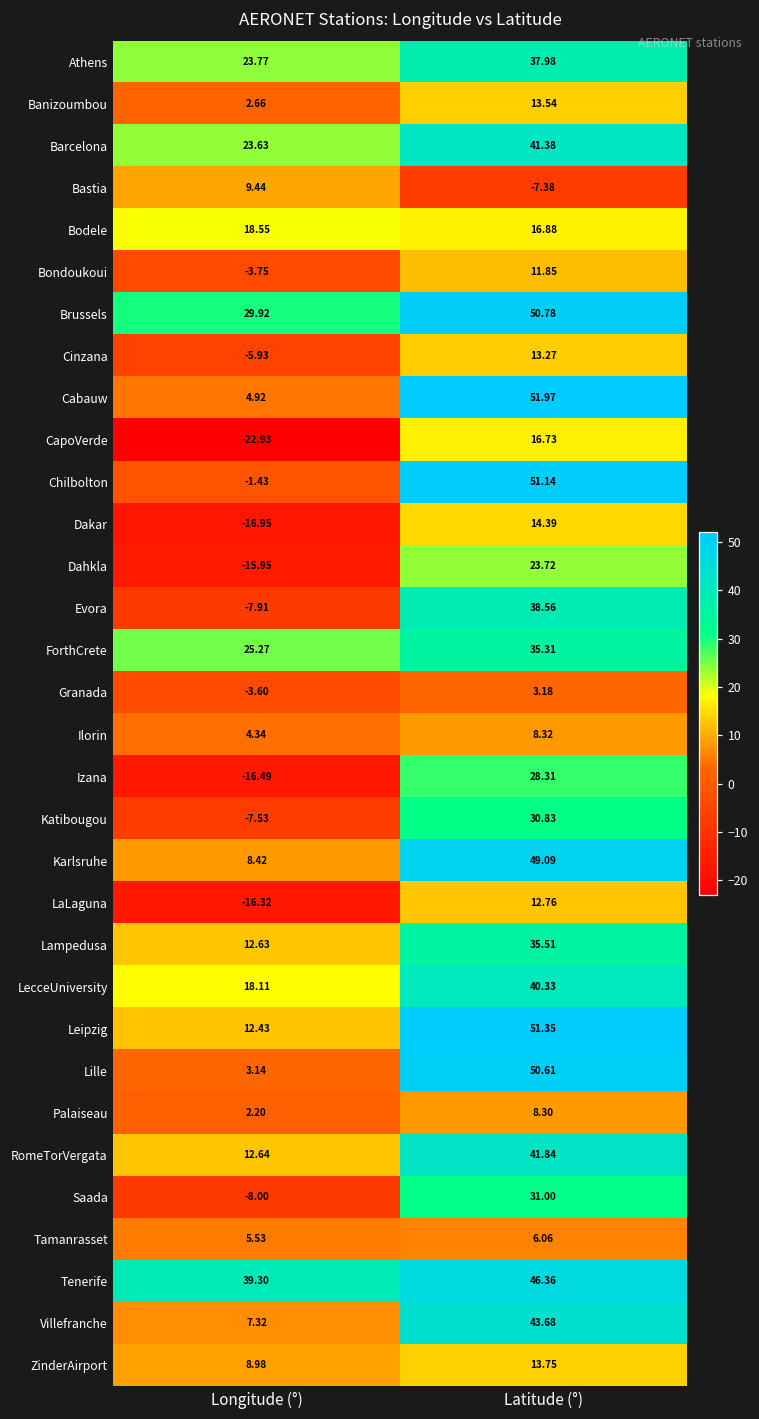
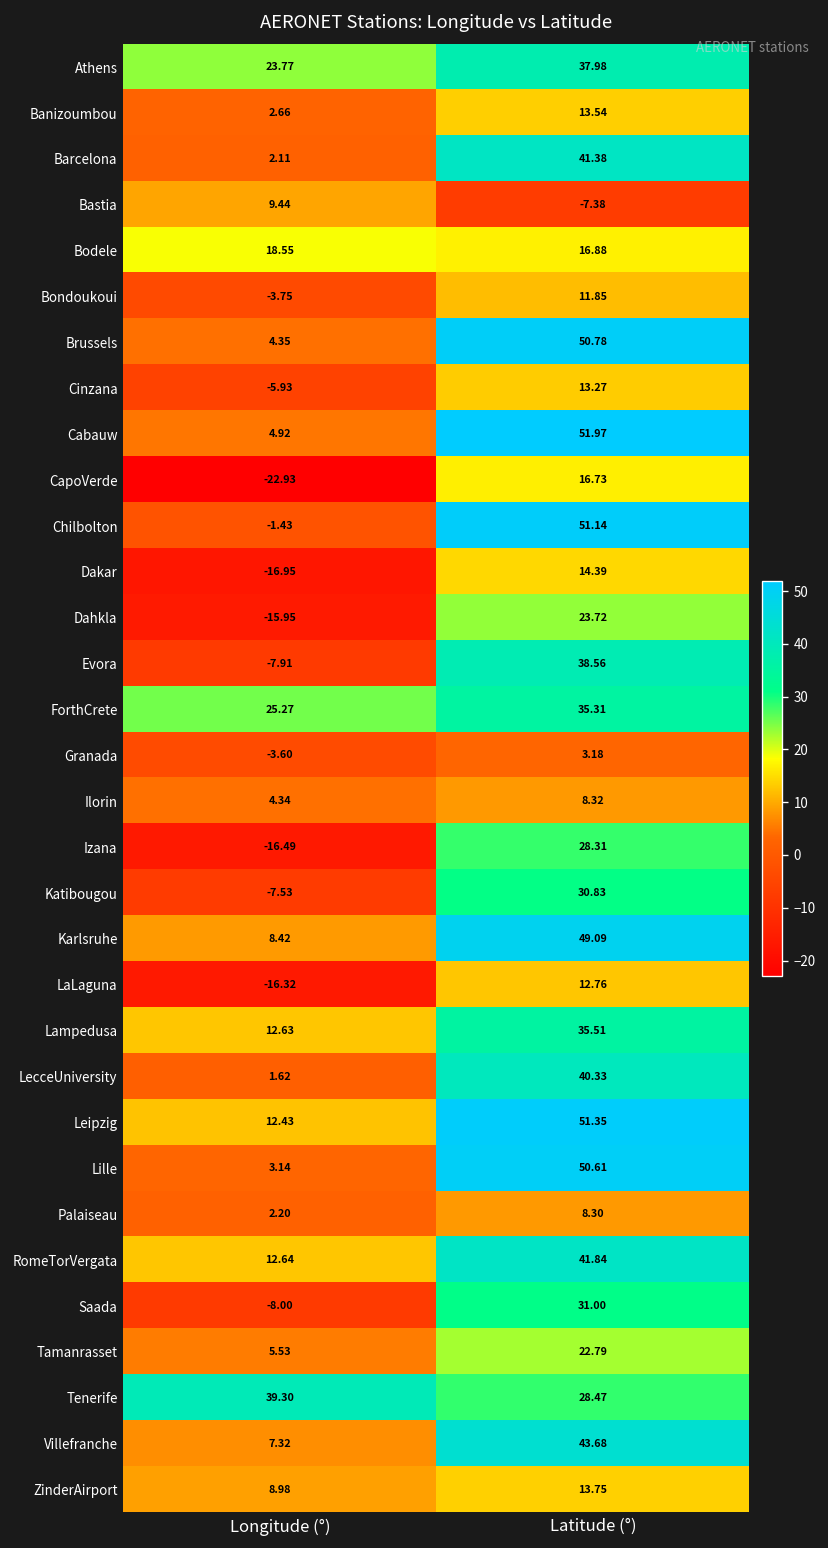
Barcelona, Longitude (°): 23.63 -> 2.11
Brussels, Longitude (°): 29.92 -> 4.35
LecceUniversity, Longitude (°): 18.11 -> 1.62
Tamanrasset, Latitude (°): 6.06 -> 22.79
Tenerife, Latitude (°): 46.36 -> 28.47
